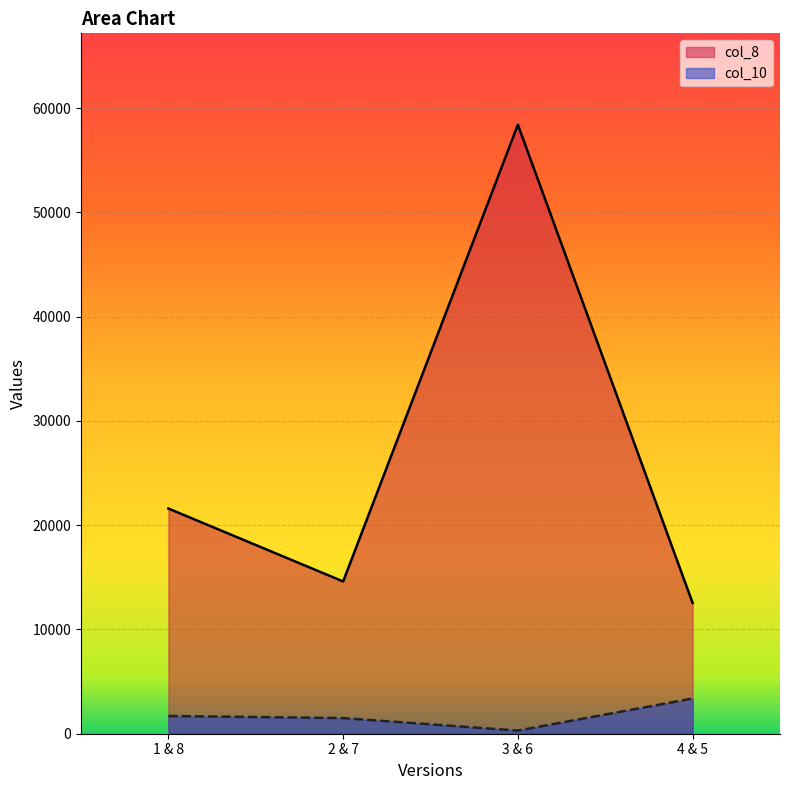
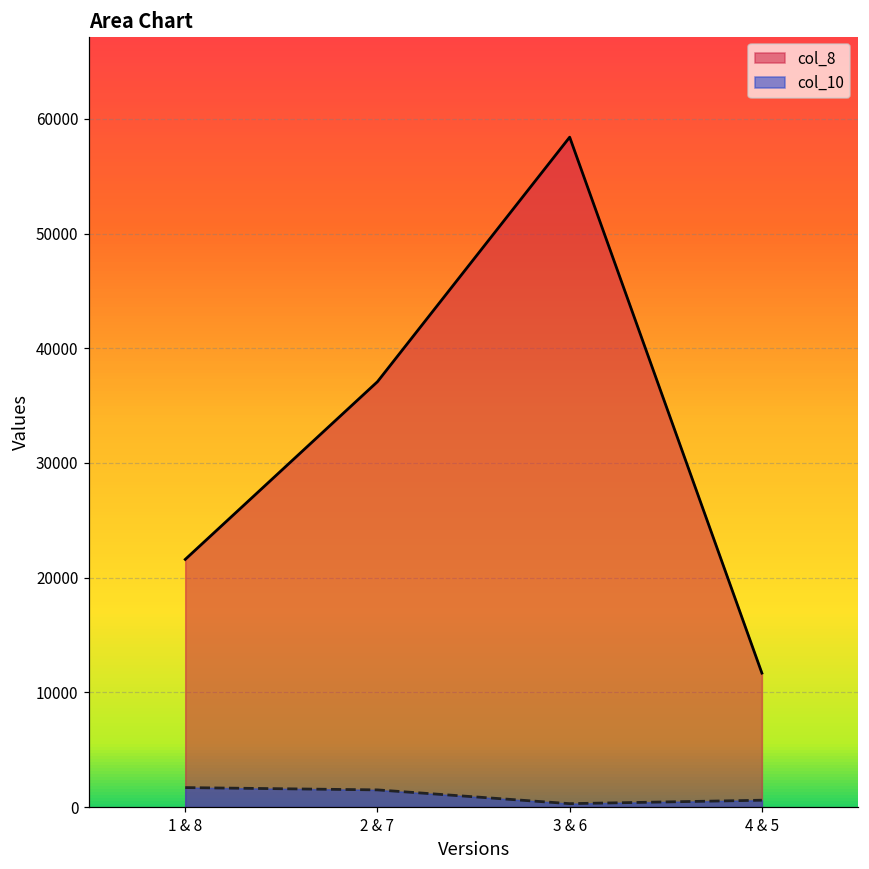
col_8, 2 & 7: 14600 -> 37100
col_8, 4 & 5: 12500 -> 11700
col_10, 4 & 5: 3400 -> 600
